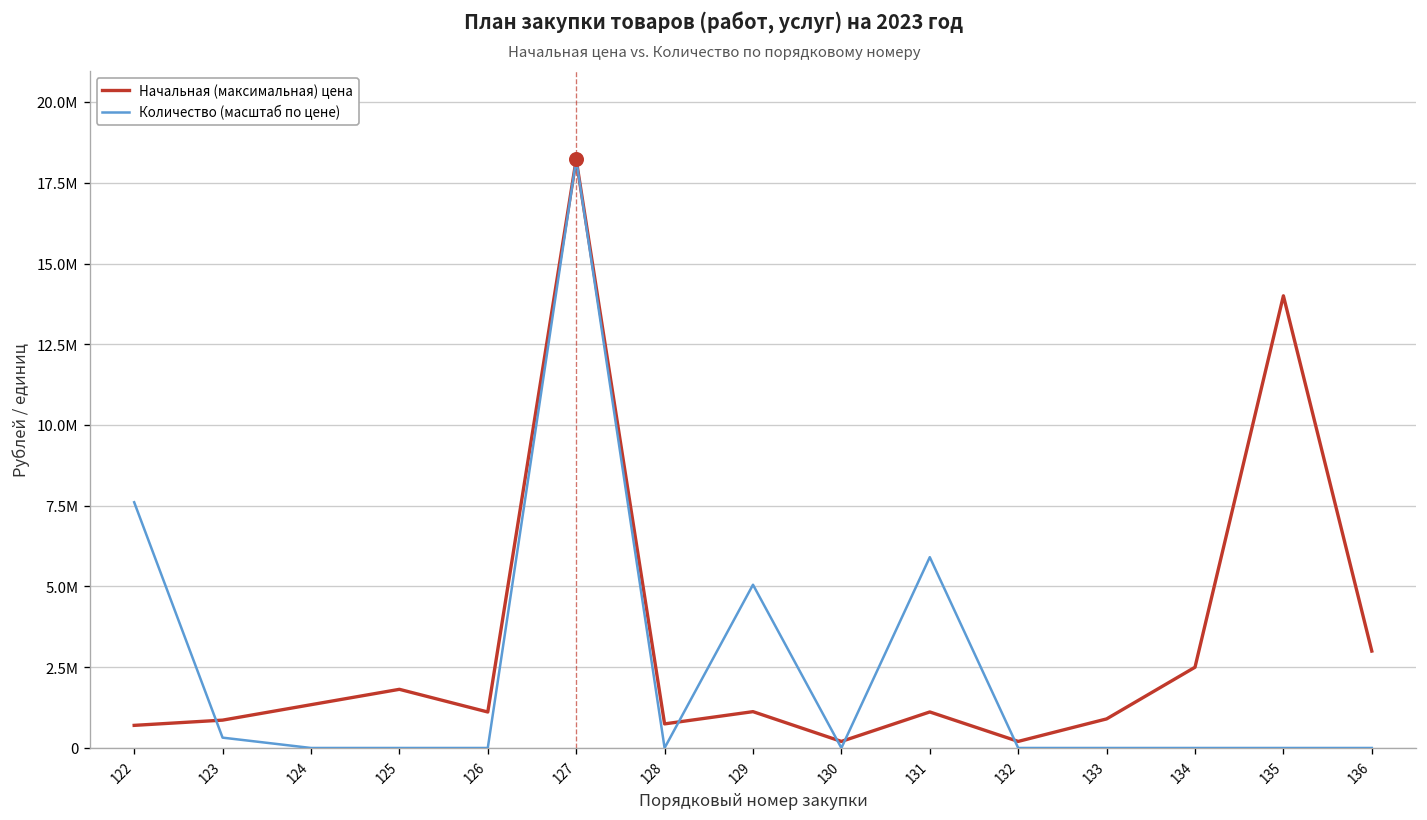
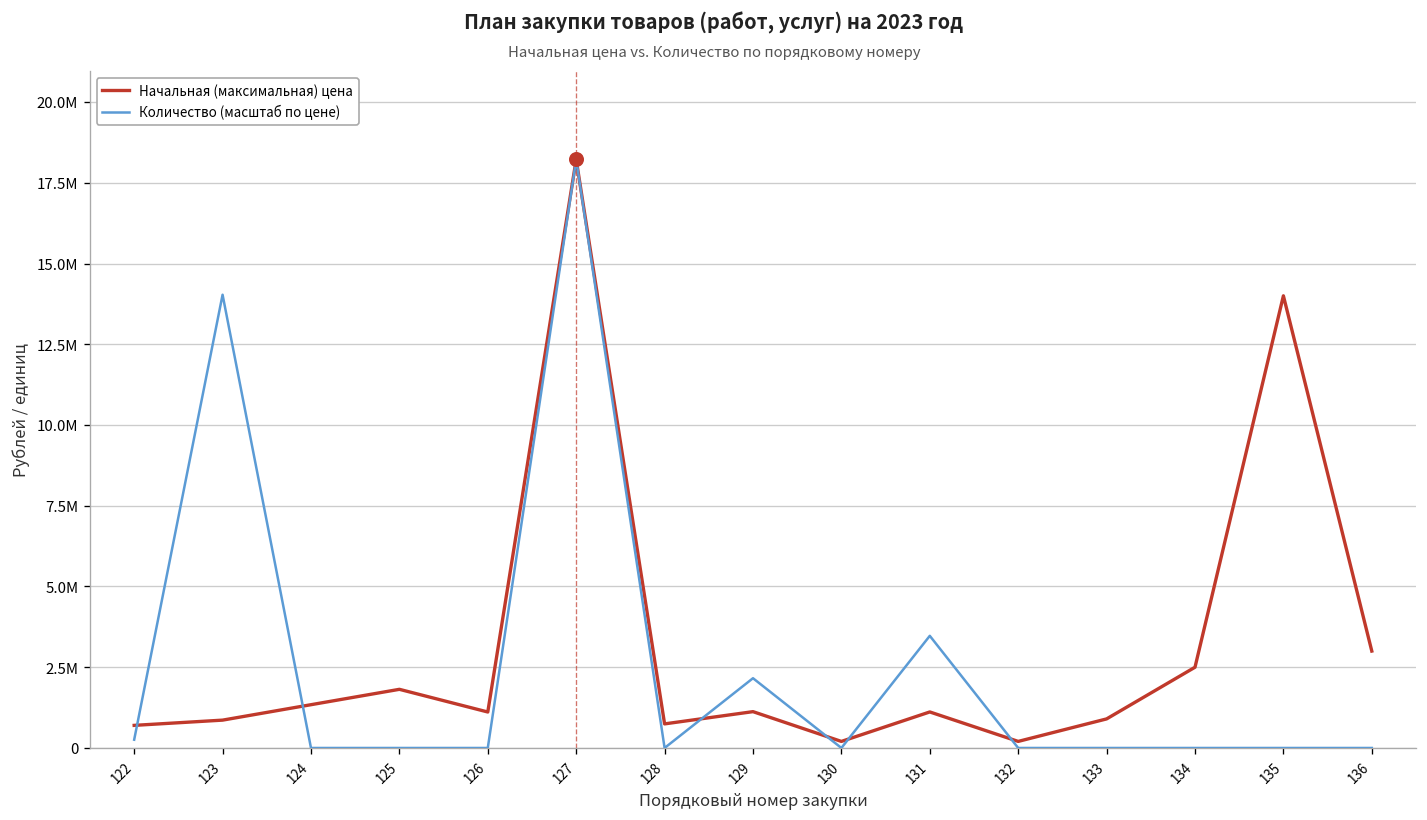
Количество (масштаб по цене), 122: 7.6М -> 0.3М
Количество (масштаб по цене), 123: 0.3М -> 14.0М
Количество (масштаб по цене), 129: 5.1М -> 2.2М
Количество (масштаб по цене), 131: 5.9М -> 3.5М
